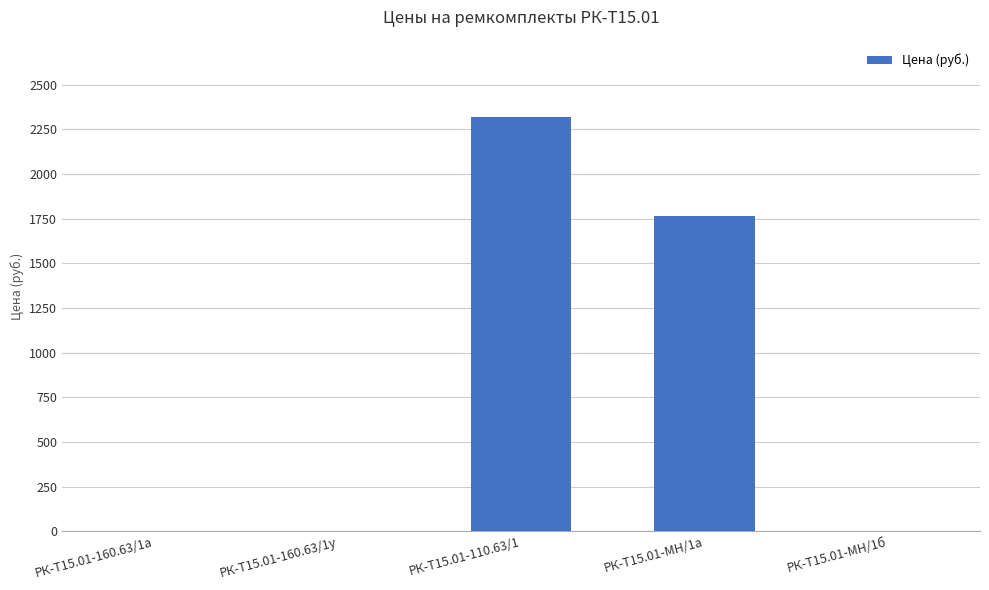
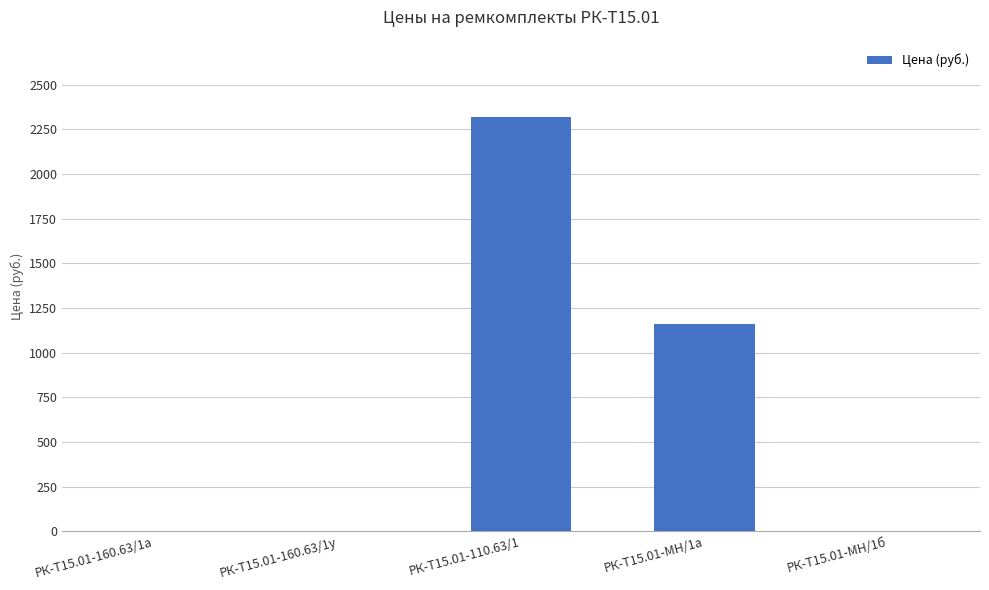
РК-Т15.01-МН/1а: 1760 -> 1160
